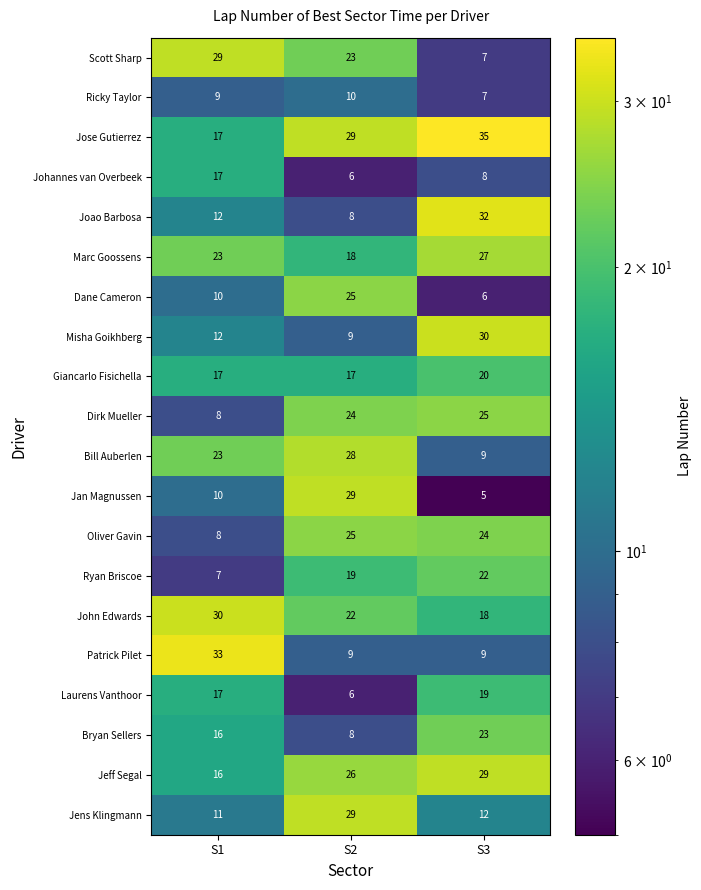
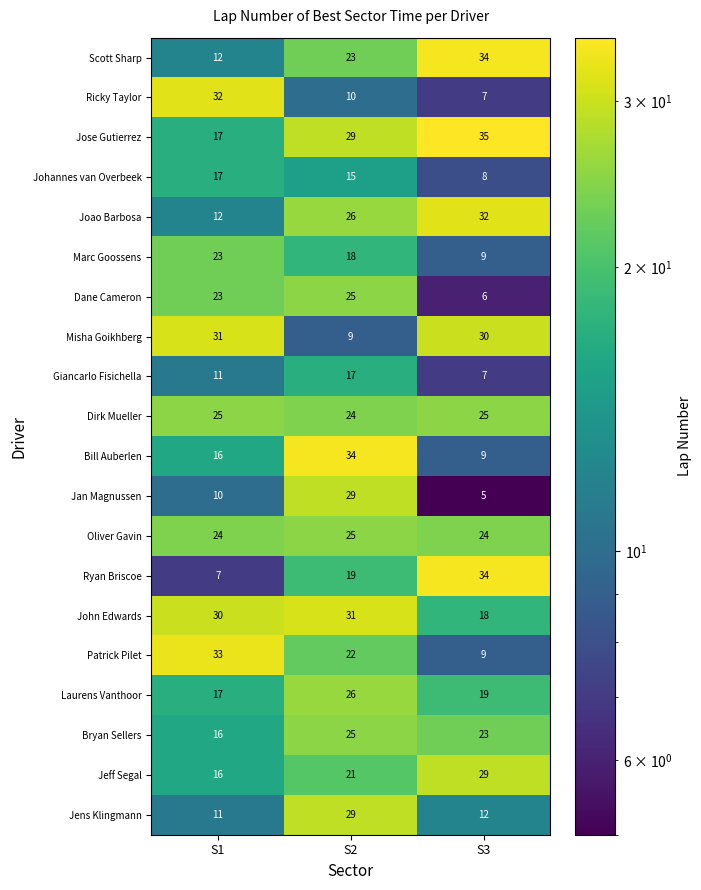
Scott Sharp, S1: 29 -> 12
Scott Sharp, S3: 7 -> 34
Ricky Taylor, S1: 9 -> 32
Johannes van Overbeek, S2: 6 -> 15
Joao Barbosa, S2: 8 -> 26
Marc Goossens, S3: 27 -> 9
Dane Cameron, S1: 10 -> 23
Misha Goikhberg, S1: 12 -> 31
Giancarlo Fisichella, S1: 17 -> 11
Giancarlo Fisichella, S3: 20 -> 7
Dirk Mueller, S1: 8 -> 25
Bill Auberlen, S1: 23 -> 16
Bill Auberlen, S2: 28 -> 34
Oliver Gavin, S1: 8 -> 24
Ryan Briscoe, S3: 22 -> 34
John Edwards, S2: 22 -> 31
Patrick Pilet, S2: 9 -> 22
Laurens Vanthoor, S2: 6 -> 26
Bryan Sellers, S2: 8 -> 25
Jeff Segal, S2: 26 -> 21
